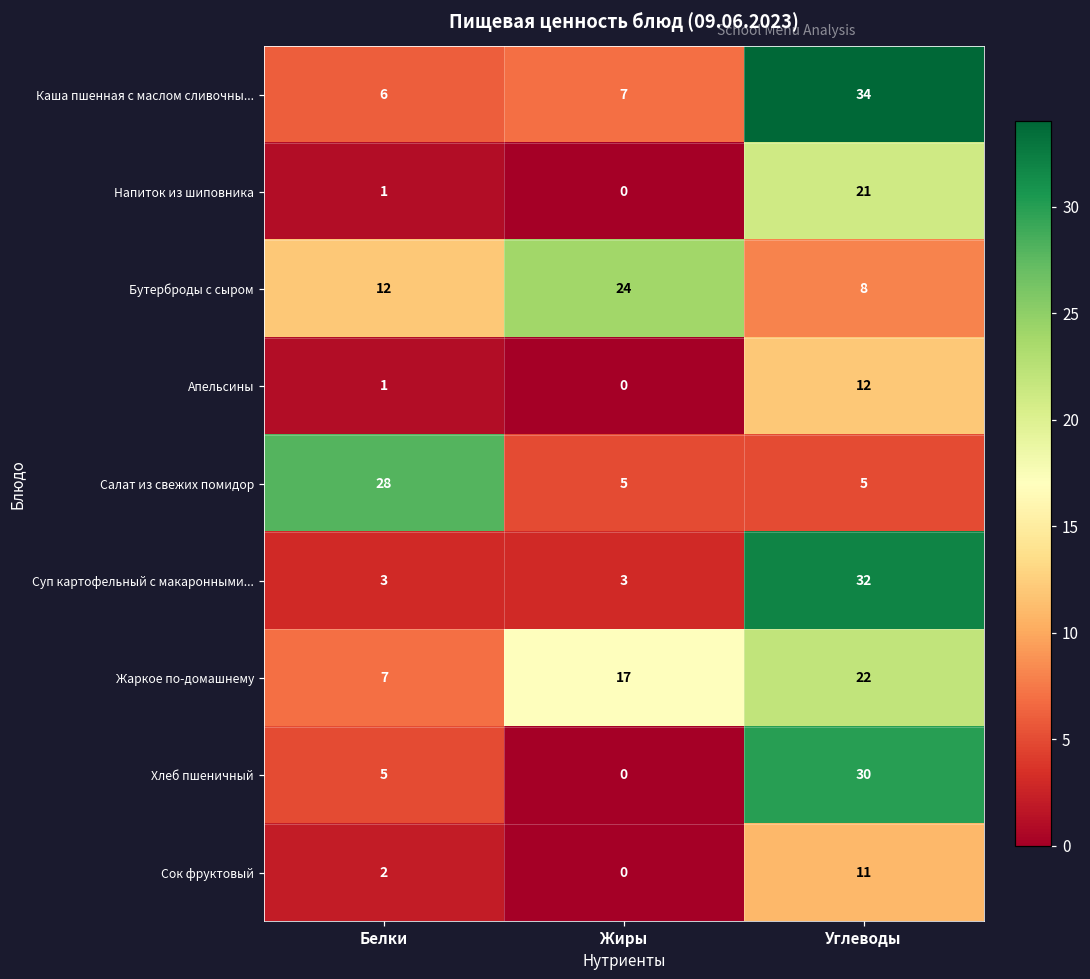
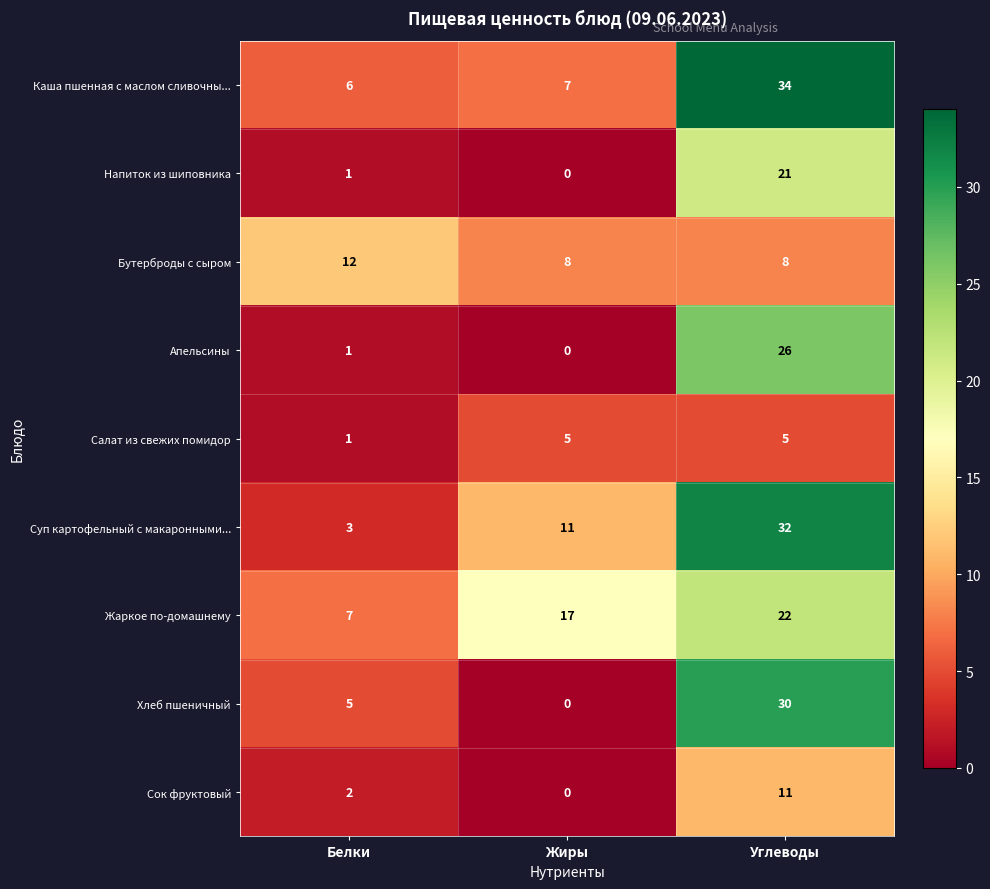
Бутерброды с сыром, Жиры: 24 -> 8
Апельсины, Углеводы: 12 -> 26
Салат из свежих помидор, Белки: 28 -> 1
Суп картофельный с макаронными..., Жиры: 3 -> 11
